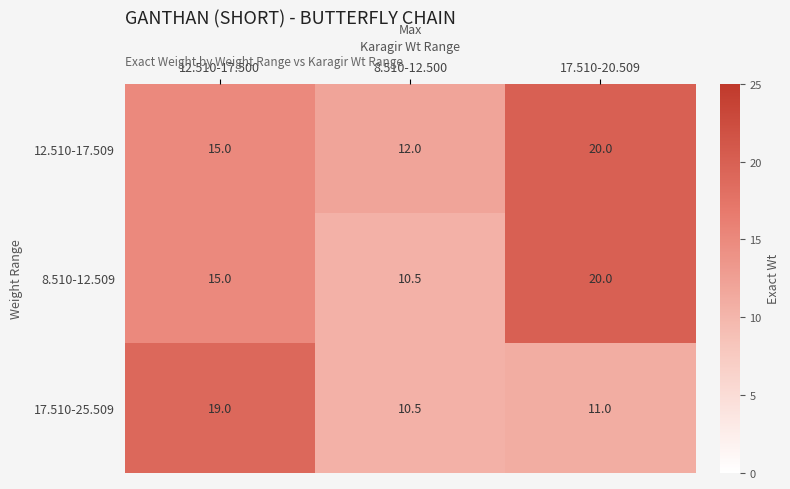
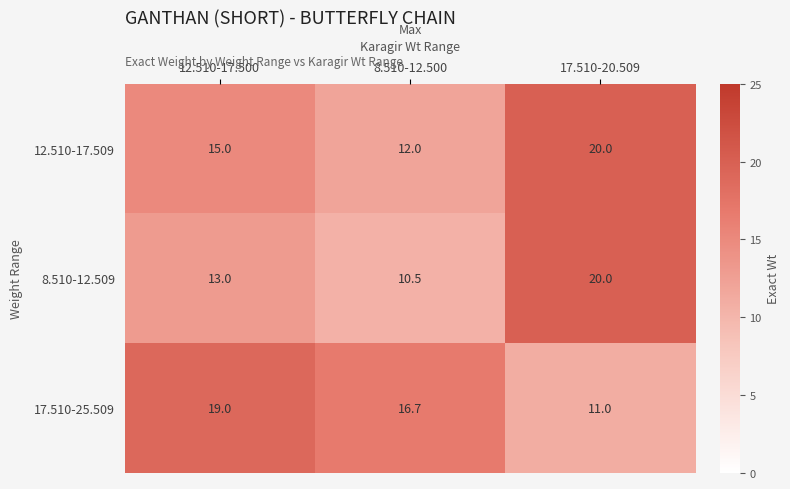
8.510-12.509, 12.510-17.500: 15.0 -> 13.0
17.510-25.509, 8.510-12.500: 10.5 -> 16.7
